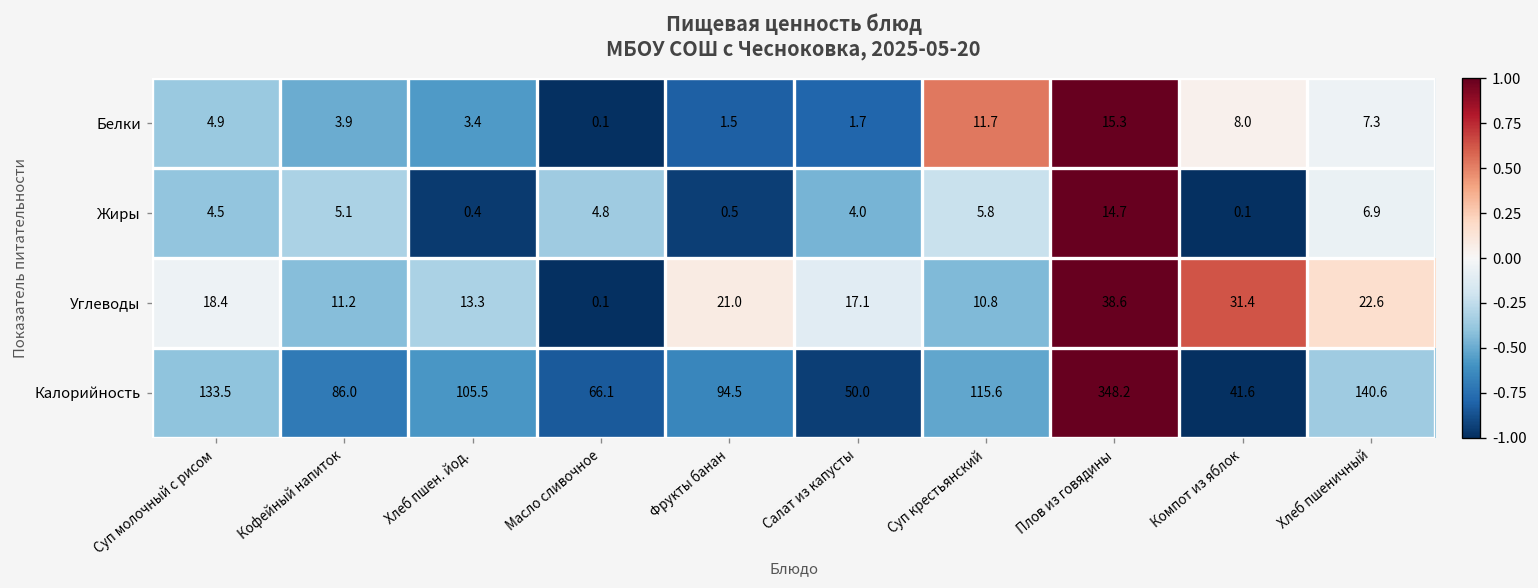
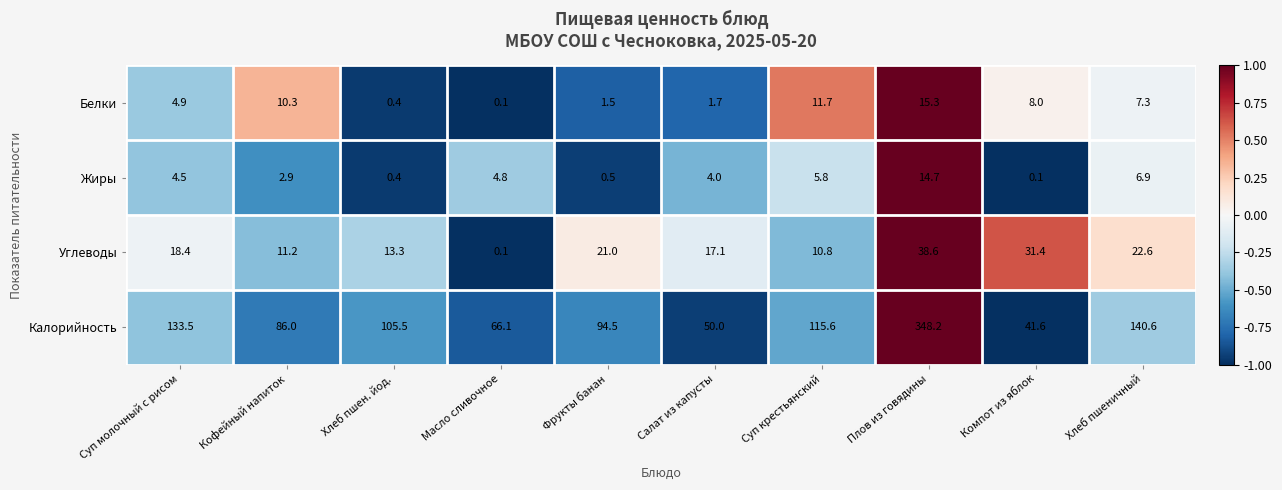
Белки, Кофейный напиток: 3.9 -> 10.3
Белки, Хлеб пшен. йод.: 3.4 -> 0.4
Жиры, Кофейный напиток: 5.1 -> 2.9
